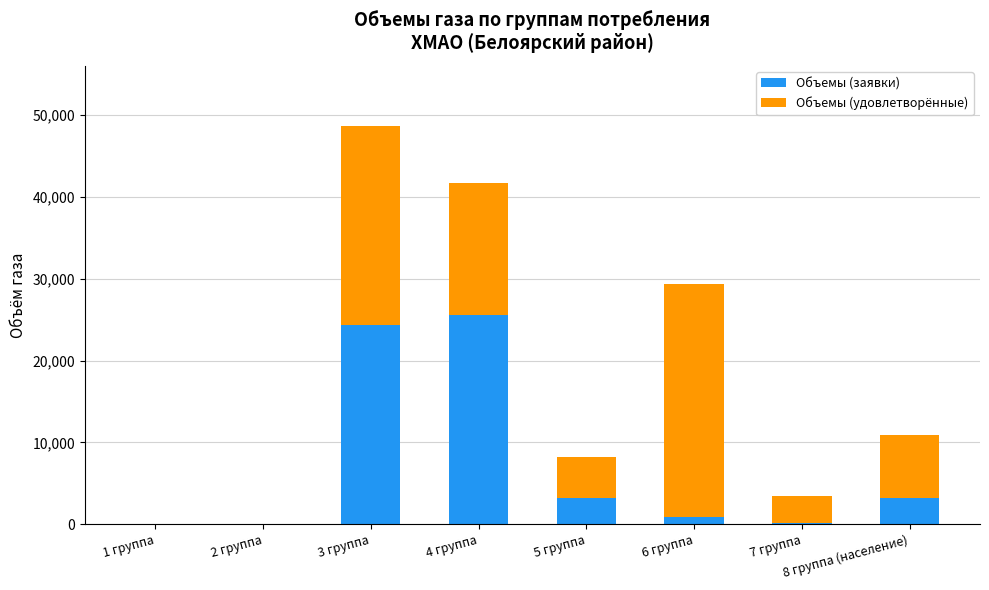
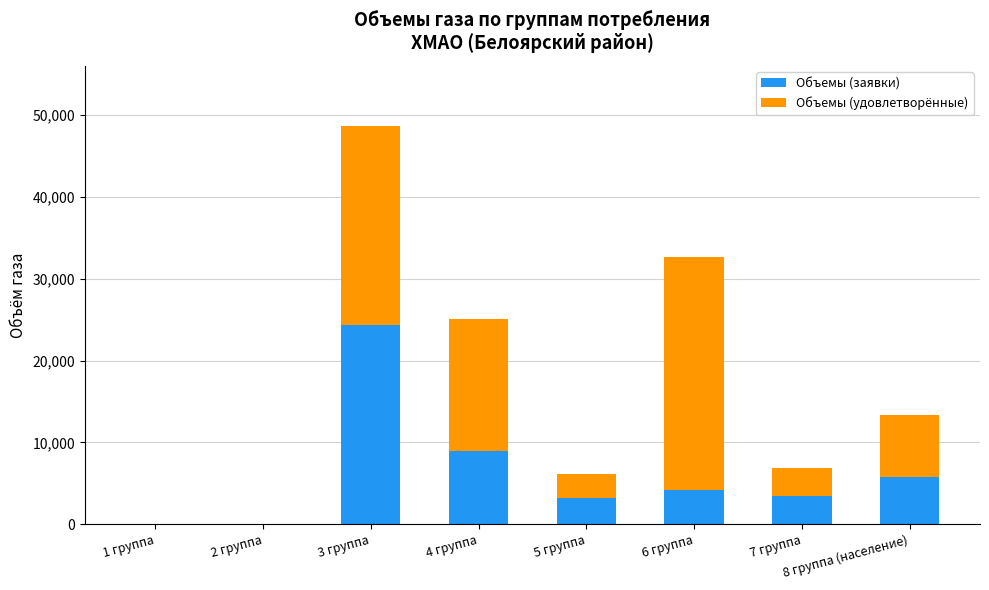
Объемы (заявки), 4 группа: 26,000 -> 9,000
Объемы (удовлетворённые), 5 группа: 5,000 -> 3,000
Объемы (заявки), 6 группа: 1,000 -> 4,000
Объемы (заявки), 7 группа: 0 -> 3,000
Объемы (заявки), 8 группа (население): 3,000 -> 6,000
